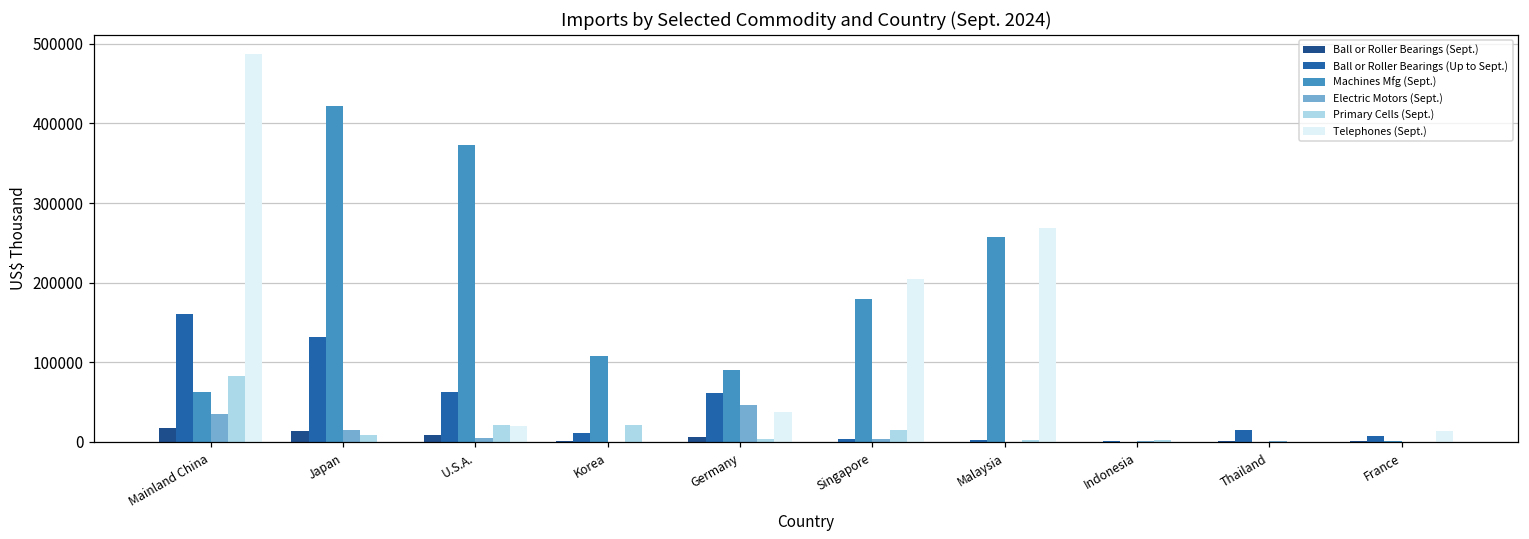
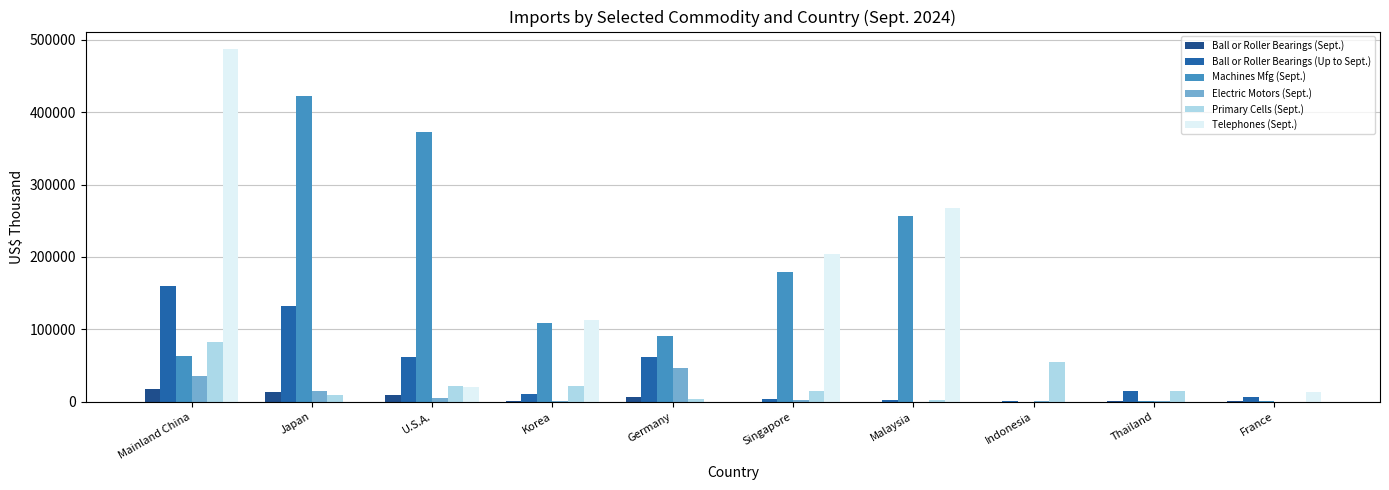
Telephones (Sept.), Korea: 0 -> 110000
Telephones (Sept.), Germany: 40000 -> 0
Primary Cells (Sept.), Indonesia: 0 -> 60000
Primary Cells (Sept.), Thailand: 0 -> 10000
